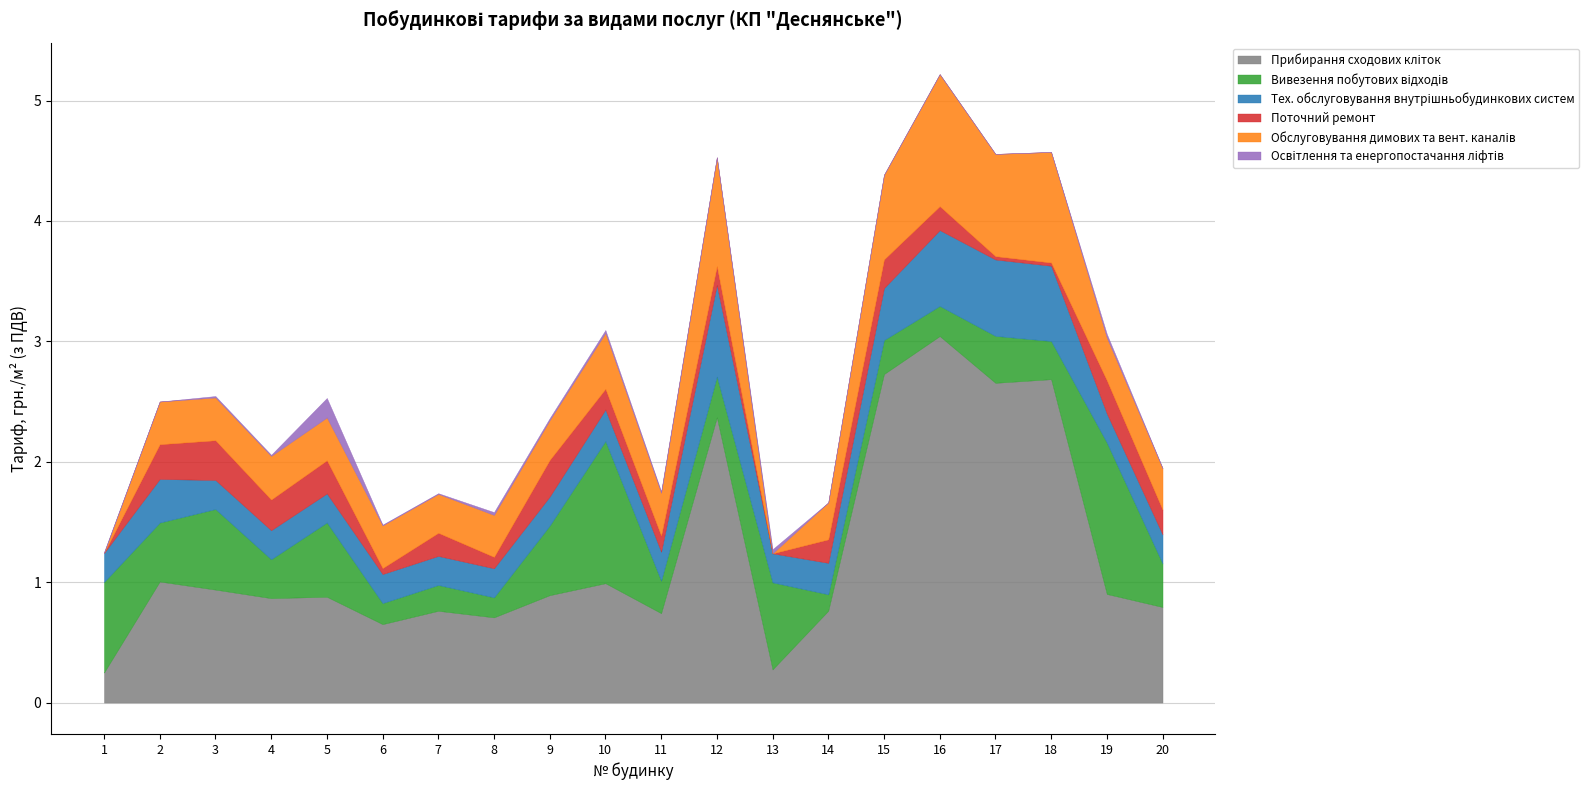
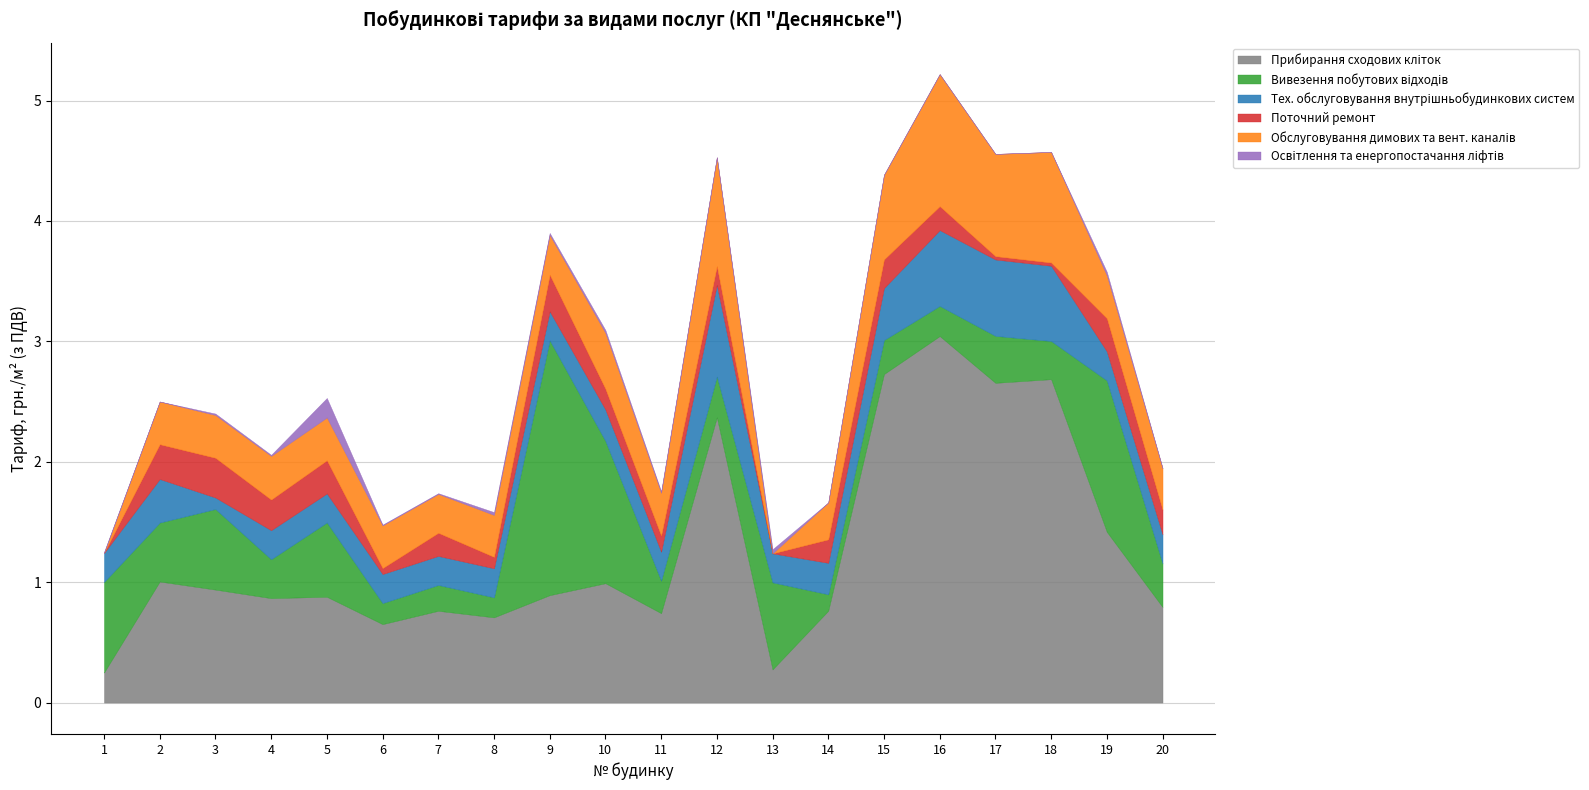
Тех. обслуговування внутрішньобудинкових систем, 3: 0.24 -> 0.10
Вивезення побутових відходів, 9: 0.58 -> 2.12
Прибирання сходових кліток, 19: 0.90 -> 1.42
